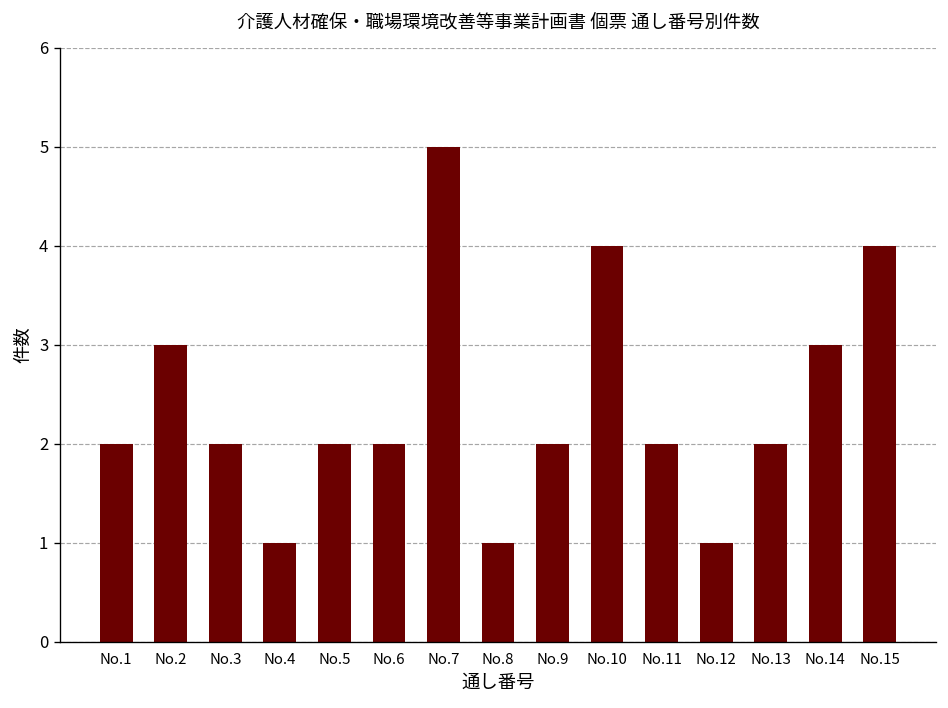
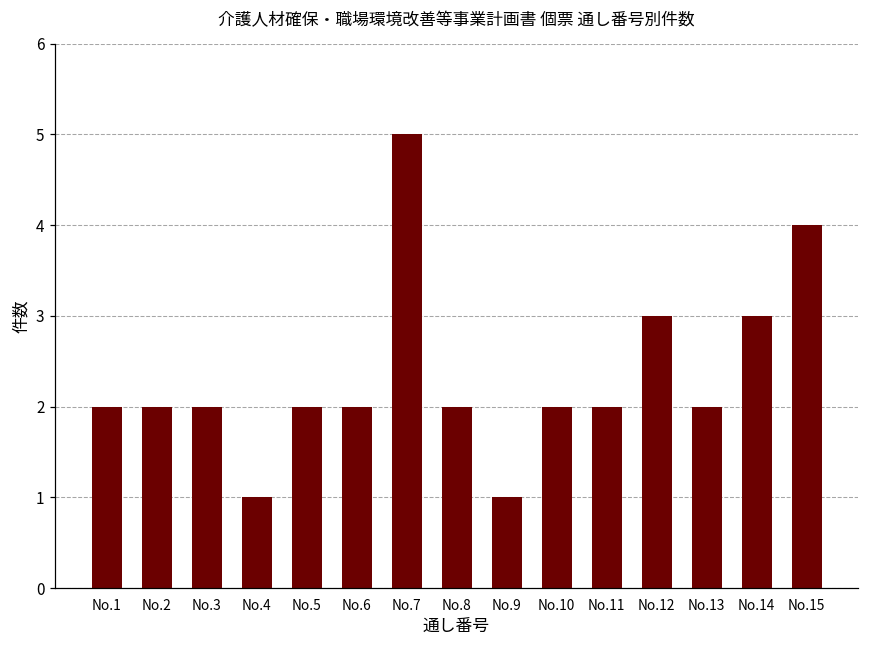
No.2: 3 -> 2
No.8: 1 -> 2
No.9: 2 -> 1
No.10: 4 -> 2
No.12: 1 -> 3
